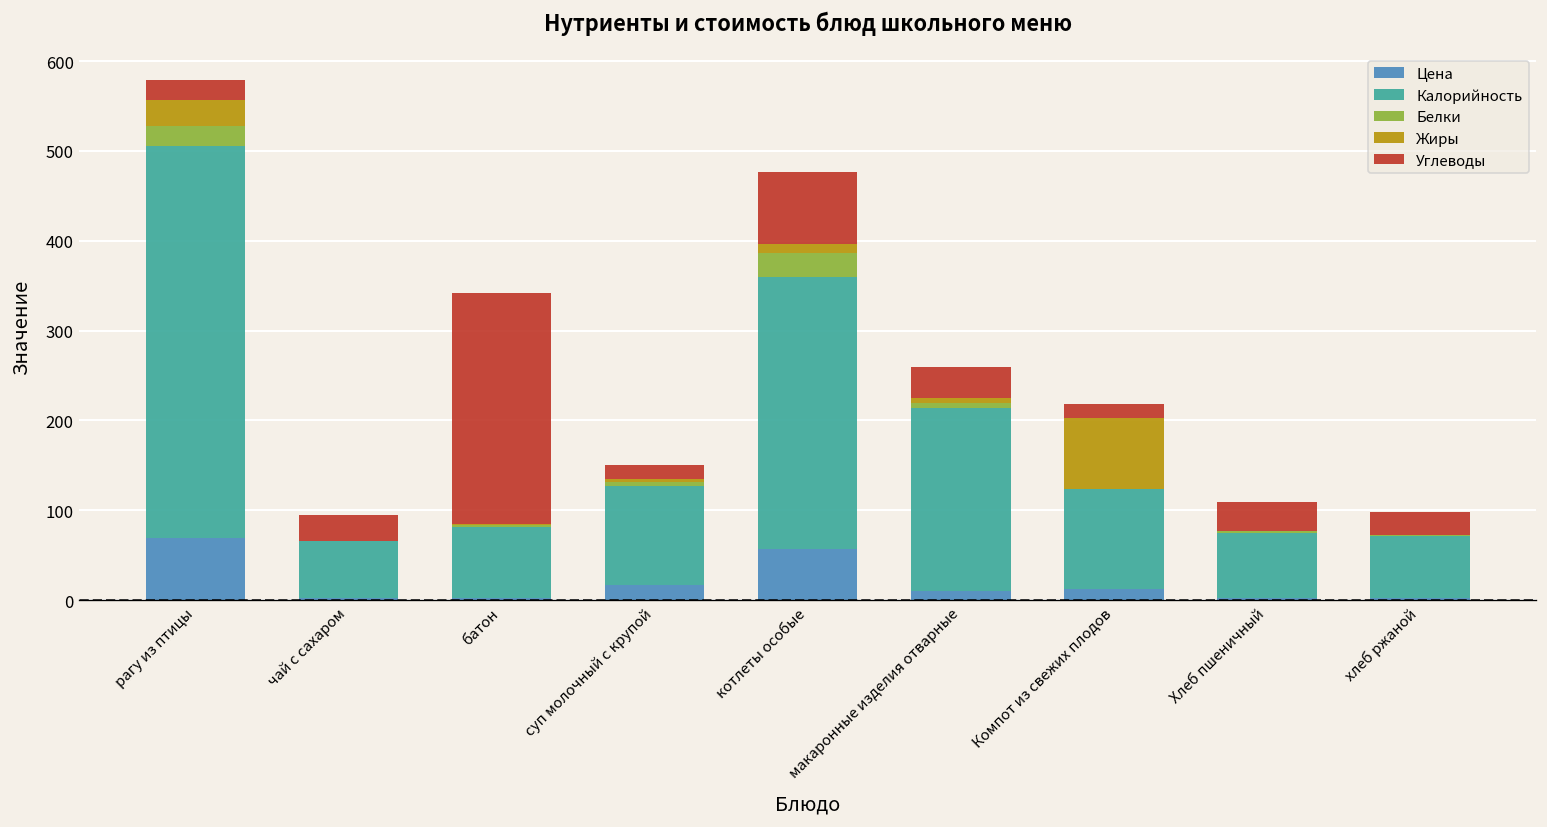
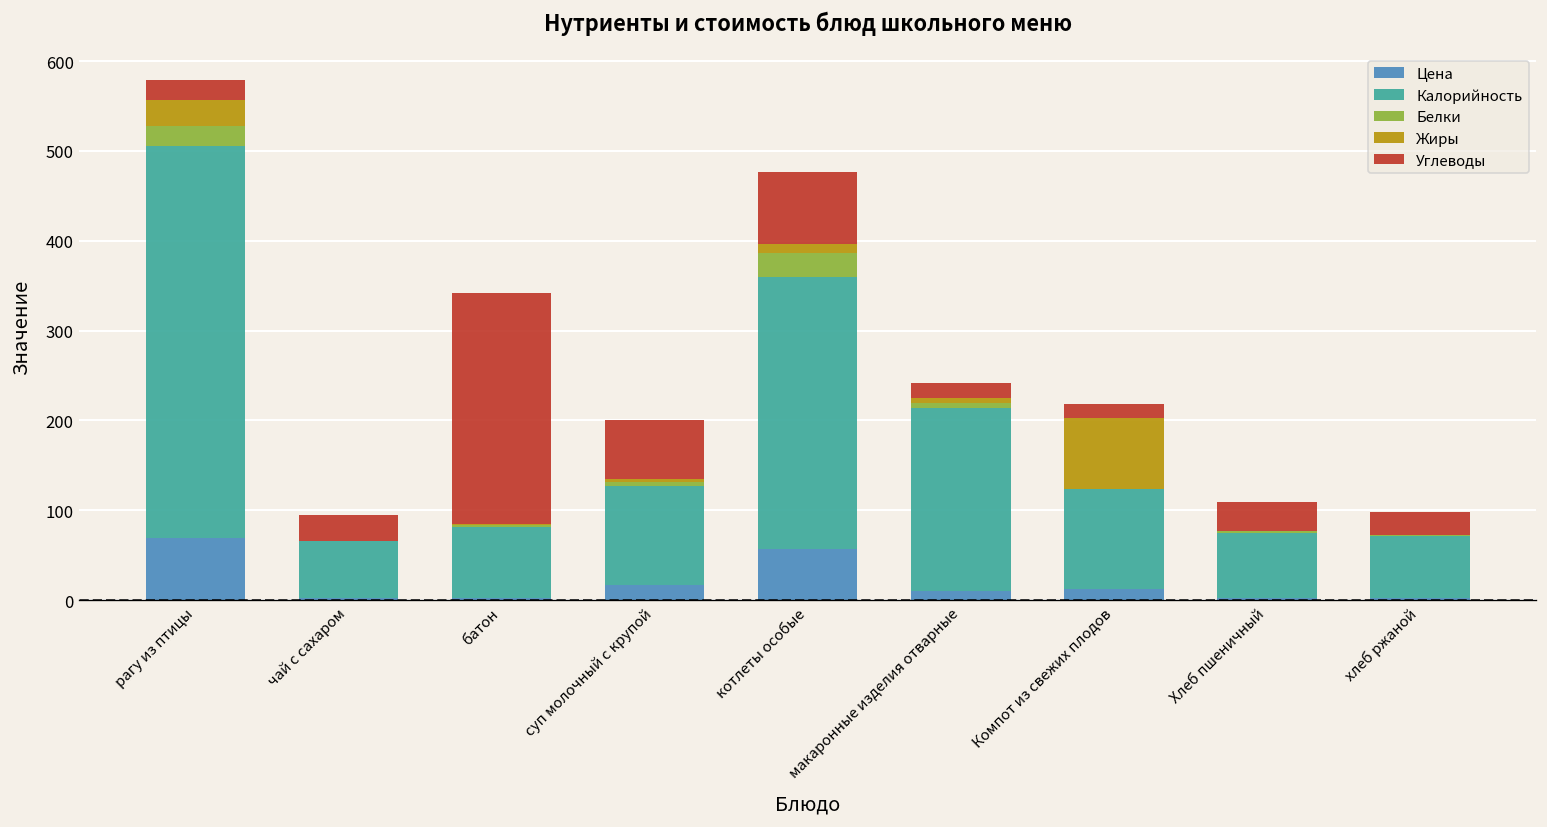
Углеводы, суп молочный с крупой: 20 -> 70
Углеводы, макаронные изделия отварные: 40 -> 20
